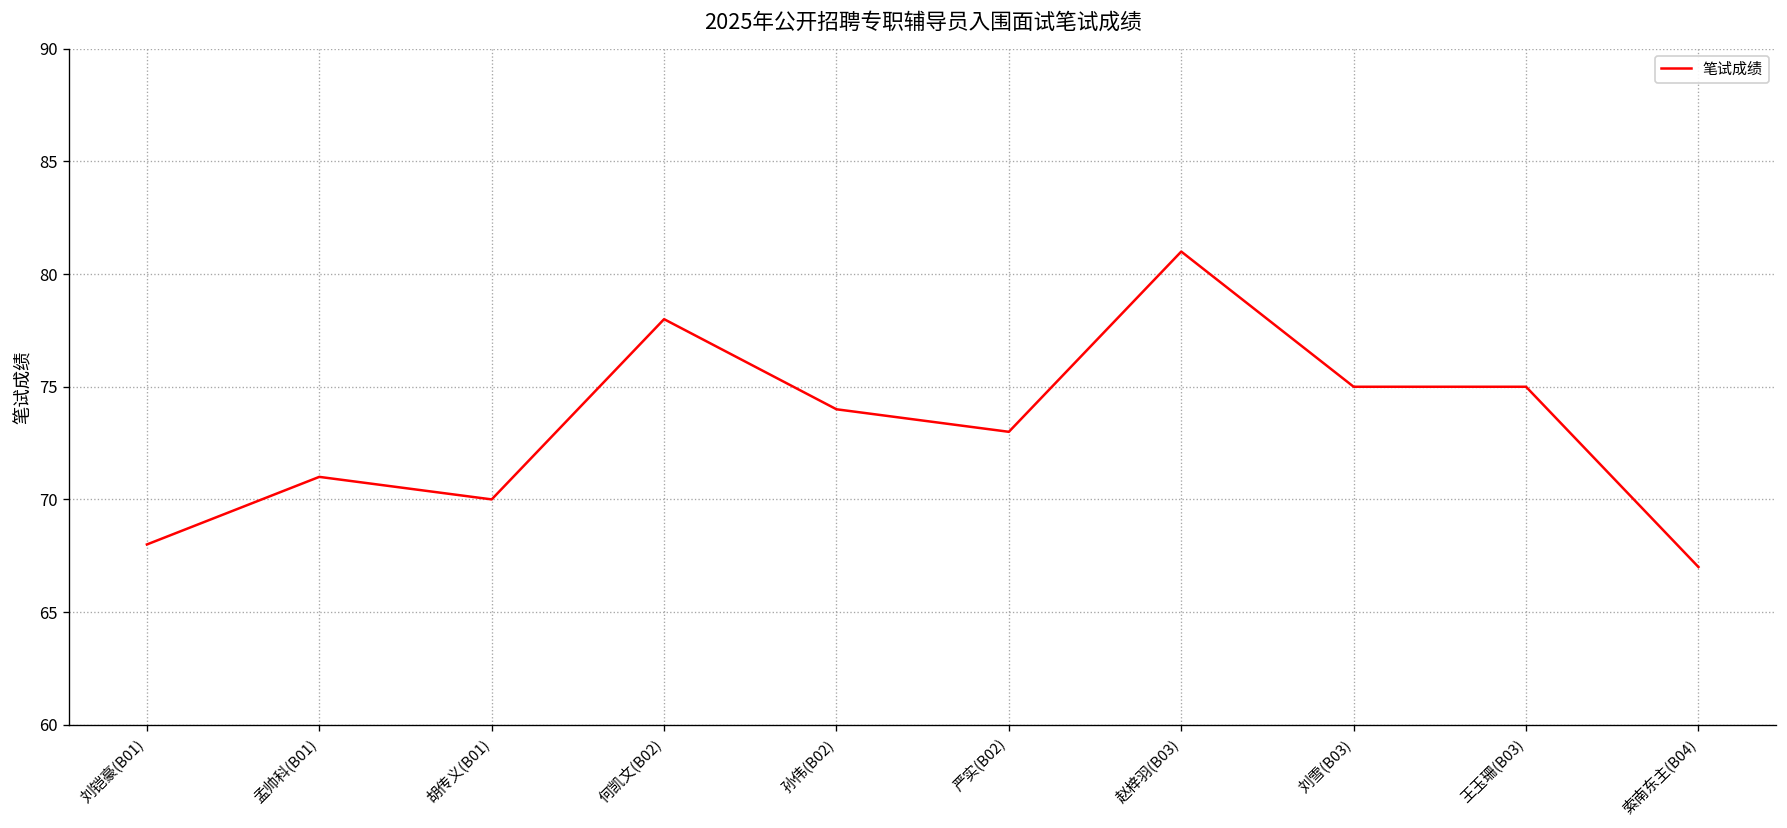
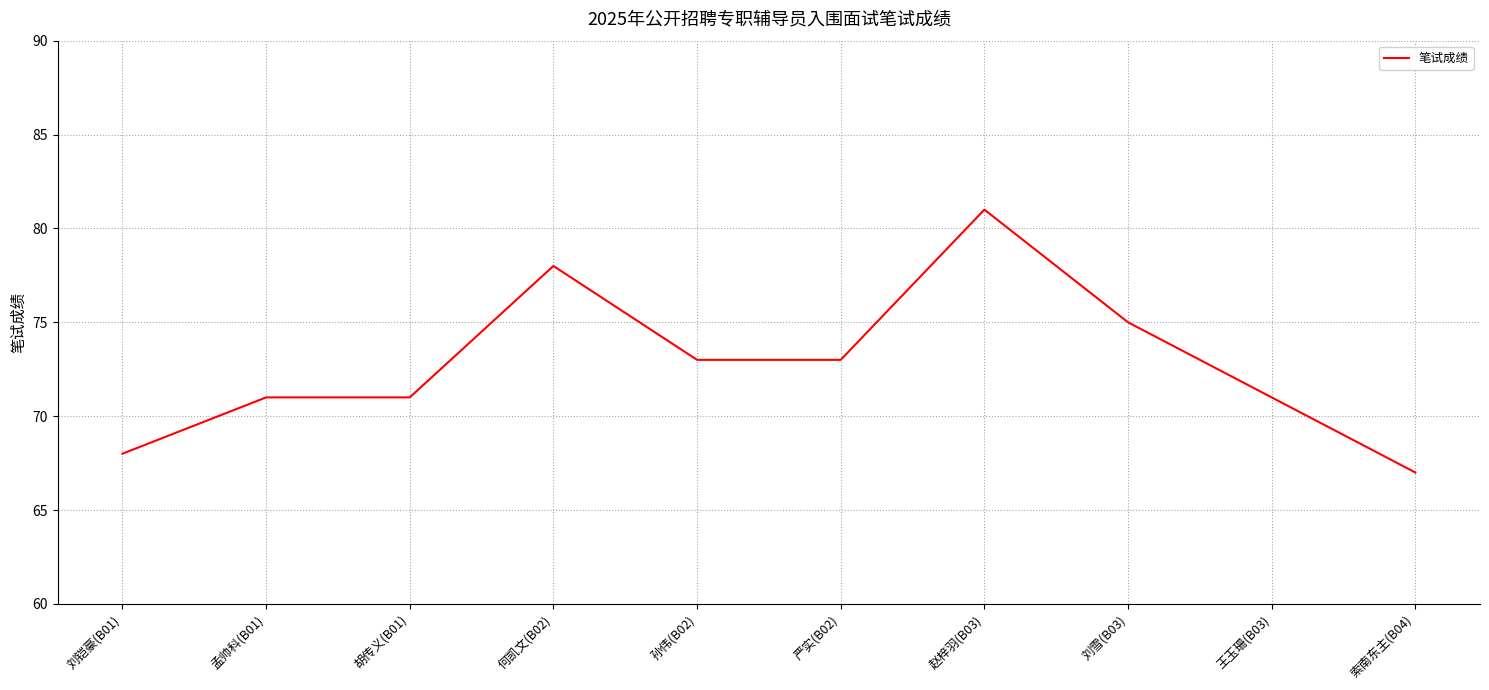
胡传义(B01): 70 -> 71
孙伟(B02): 74 -> 73
王玉珊(B03): 75 -> 71
